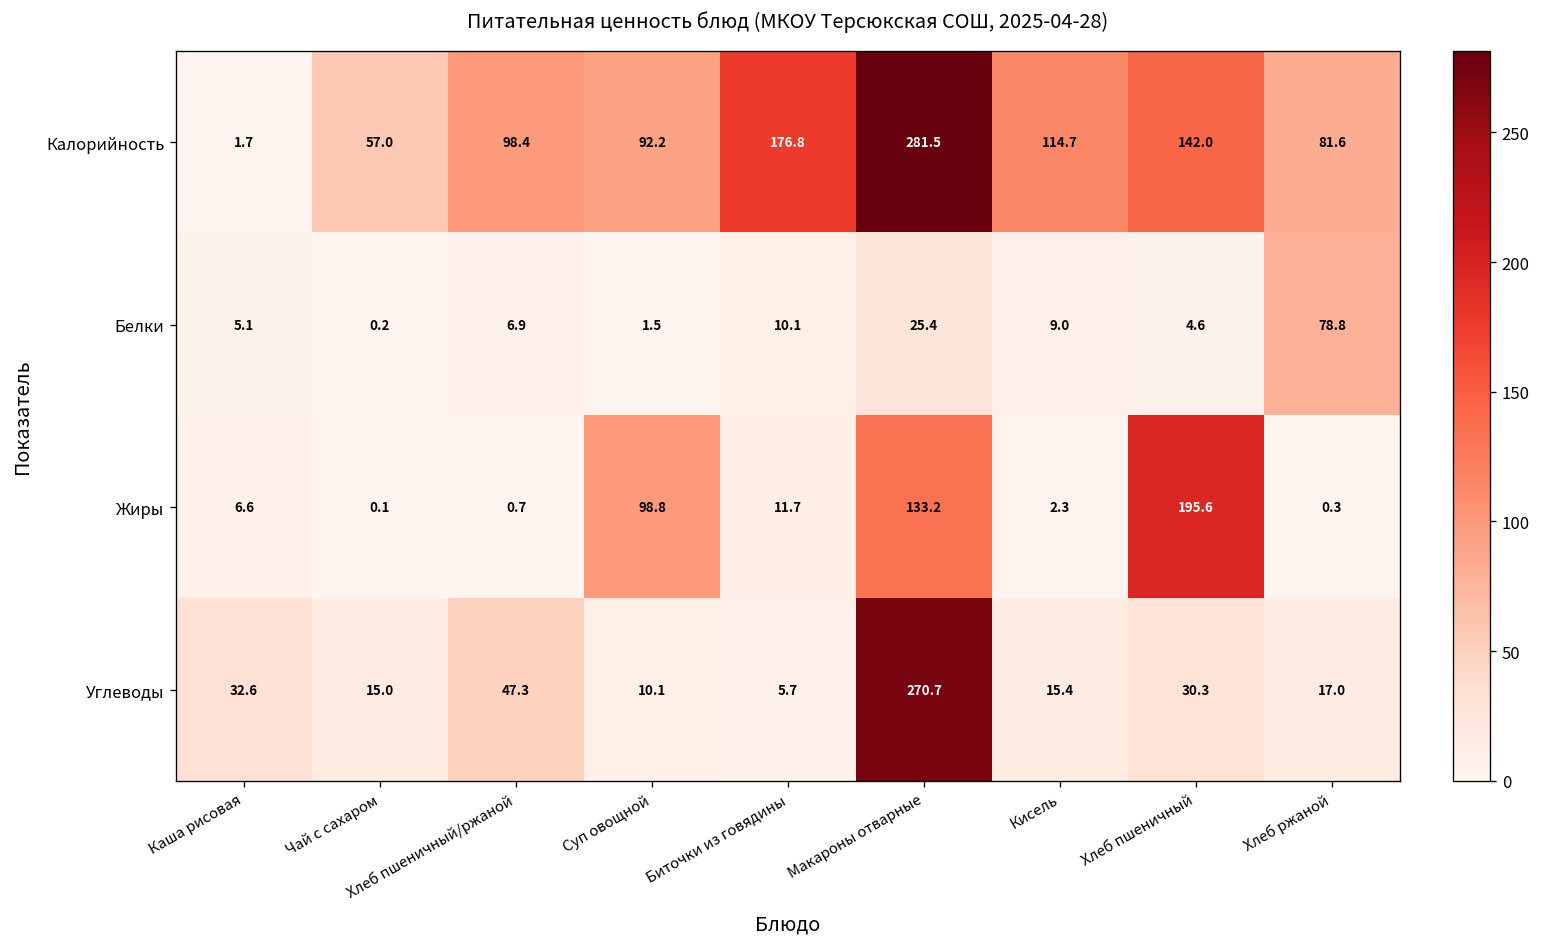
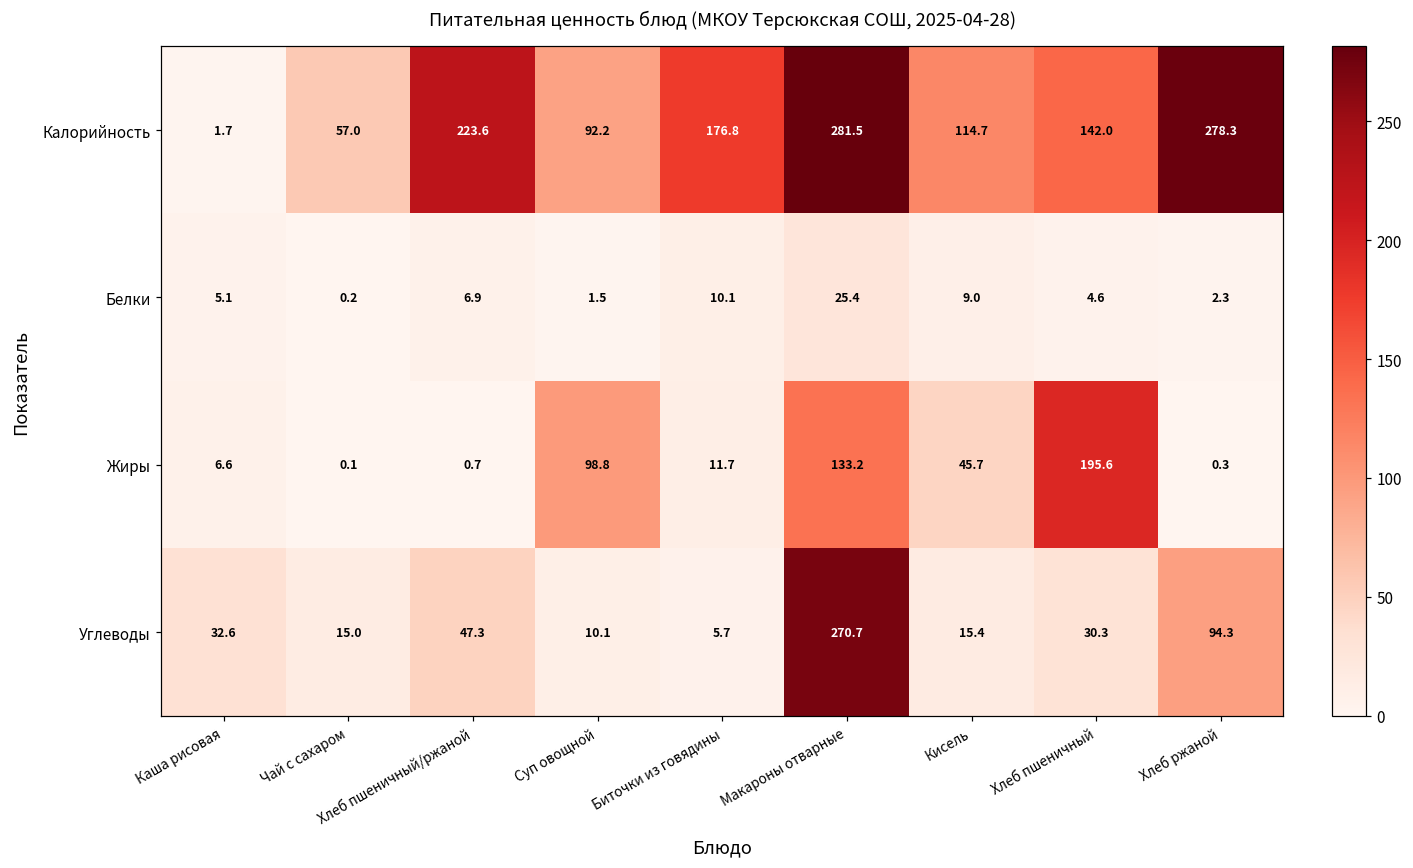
Калорийность, Хлеб пшеничный/ржаной: 98.4 -> 223.6
Калорийность, Хлеб ржаной: 81.6 -> 278.3
Белки, Хлеб ржаной: 78.8 -> 2.3
Жиры, Кисель: 2.3 -> 45.7
Углеводы, Хлеб ржаной: 17.0 -> 94.3
